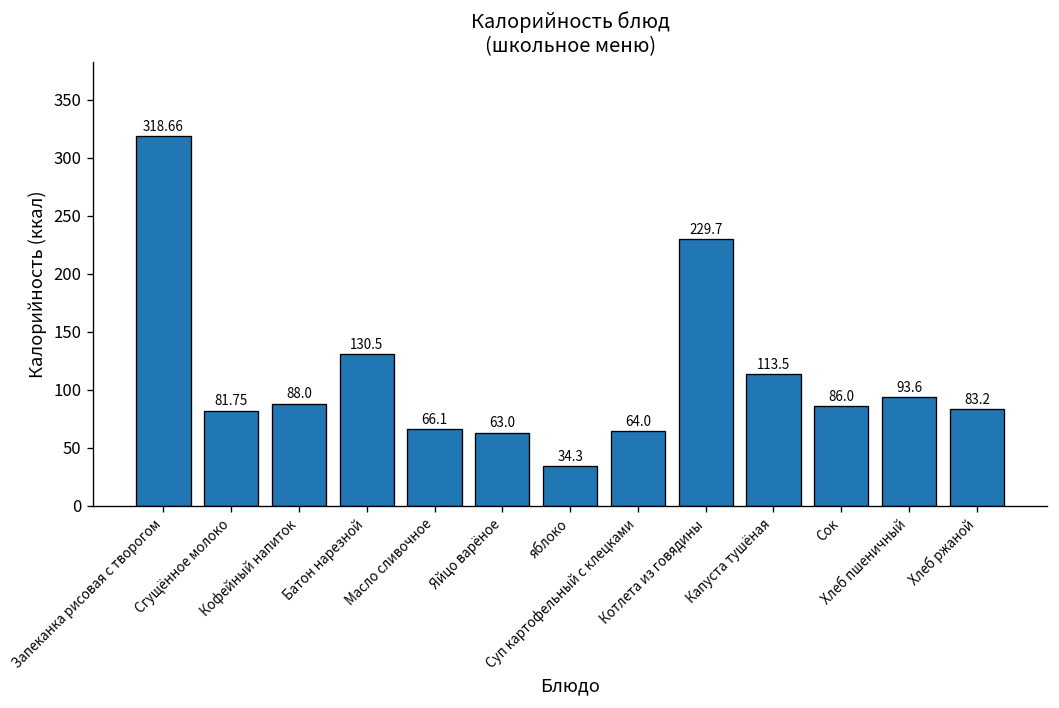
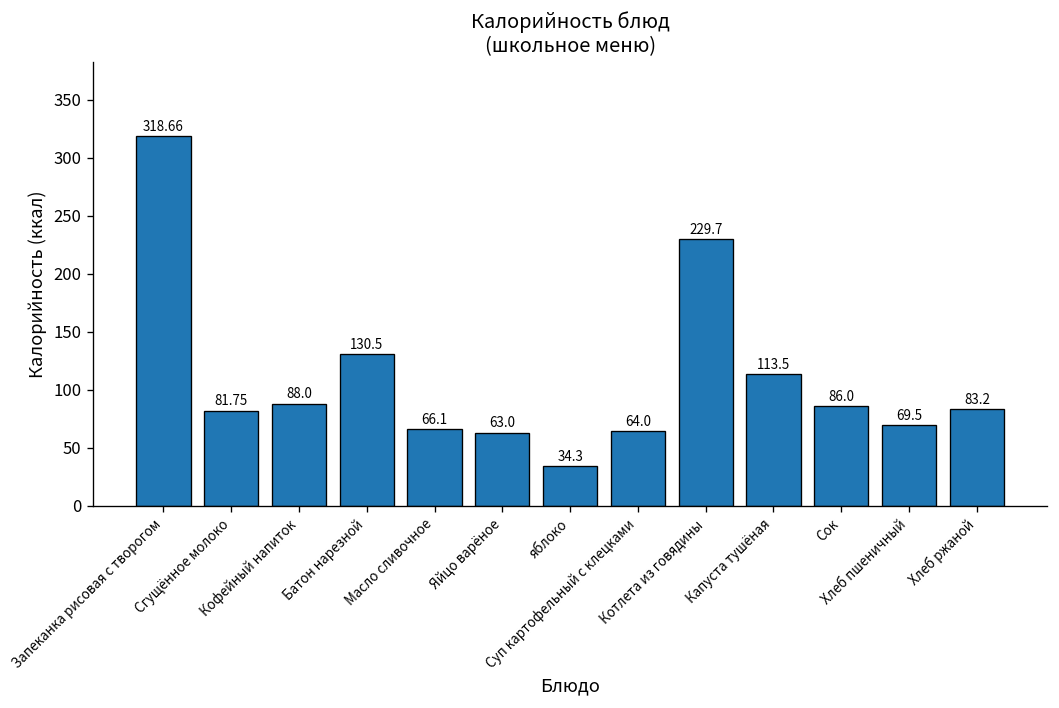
Хлеб пшеничный: 93.6 -> 69.5
